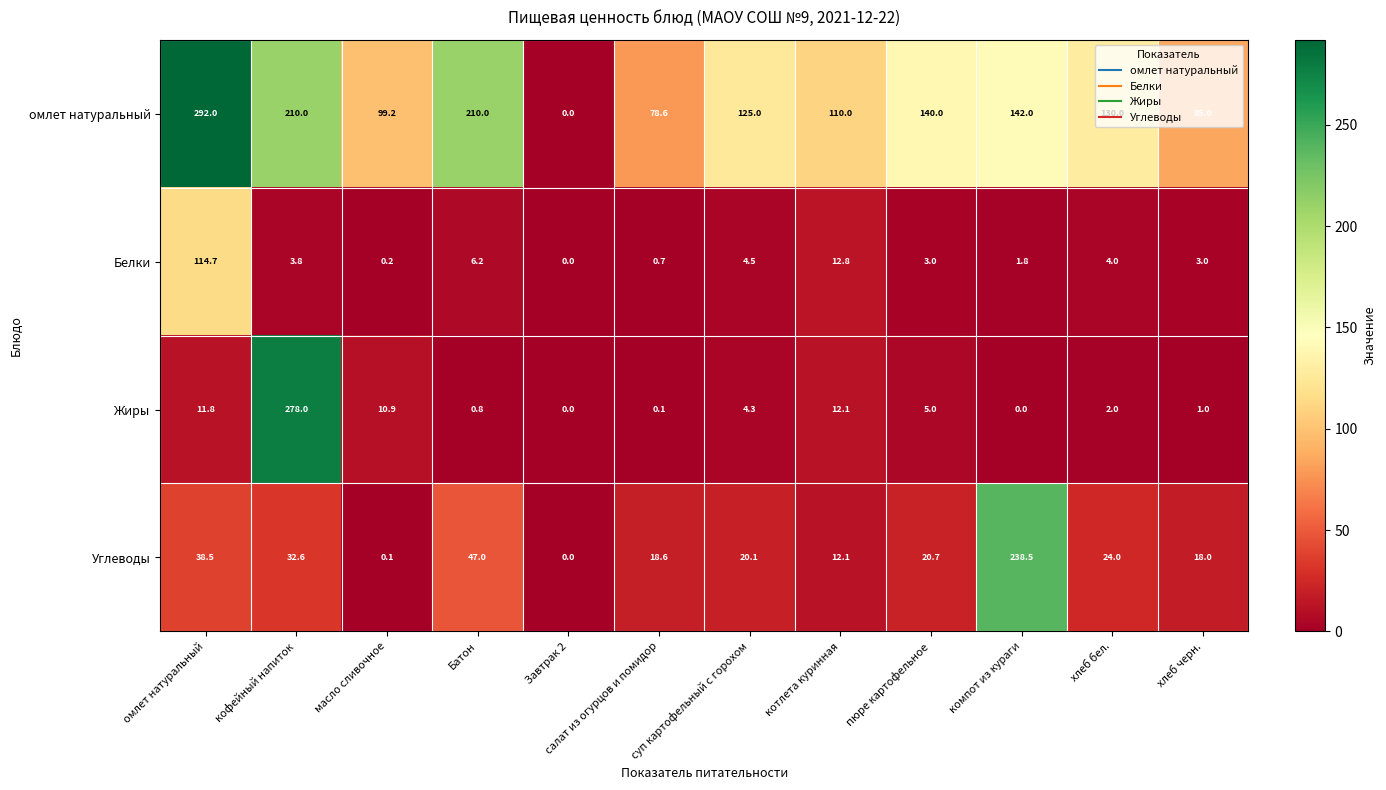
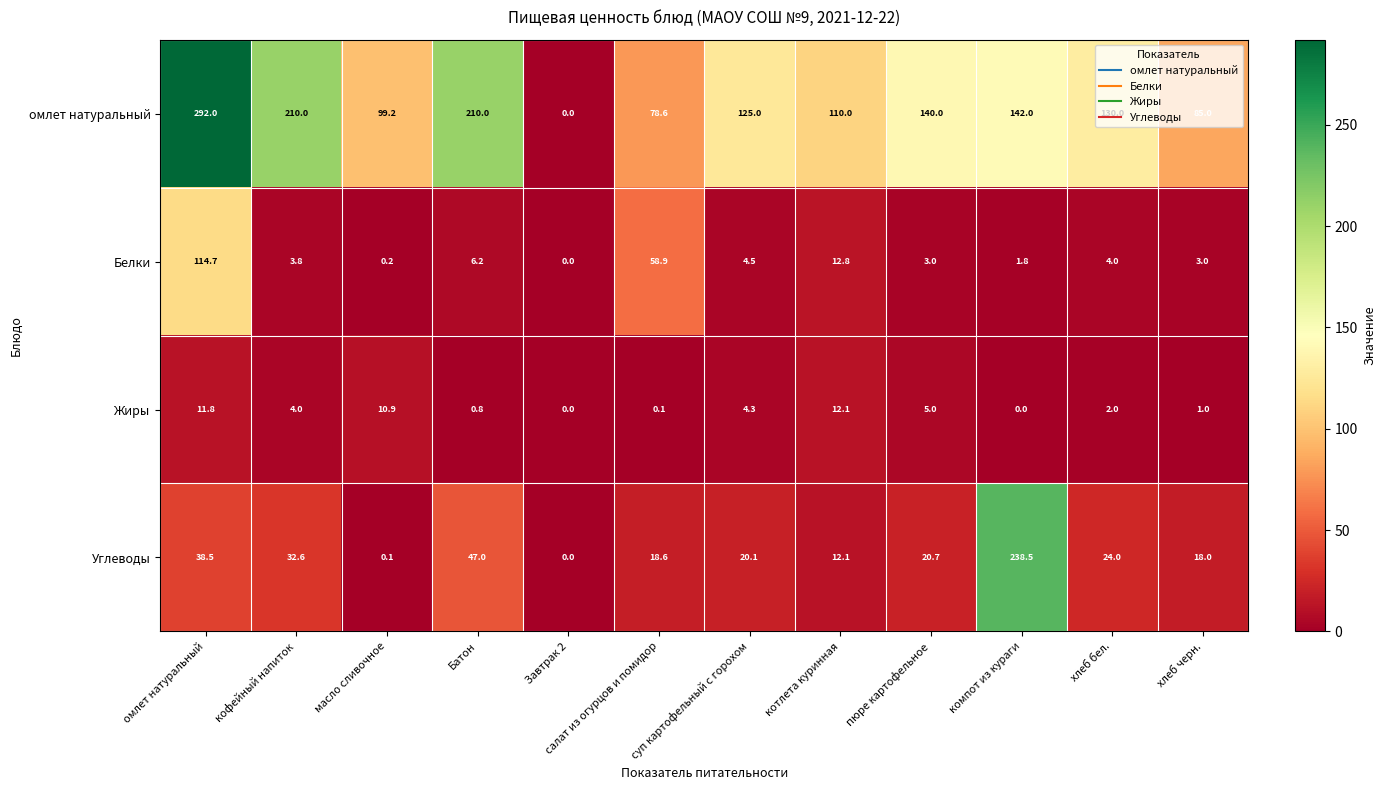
Белки, салат из огурцов и помидор: 0.7 -> 58.9
Жиры, кофейный напиток: 278.0 -> 4.0
